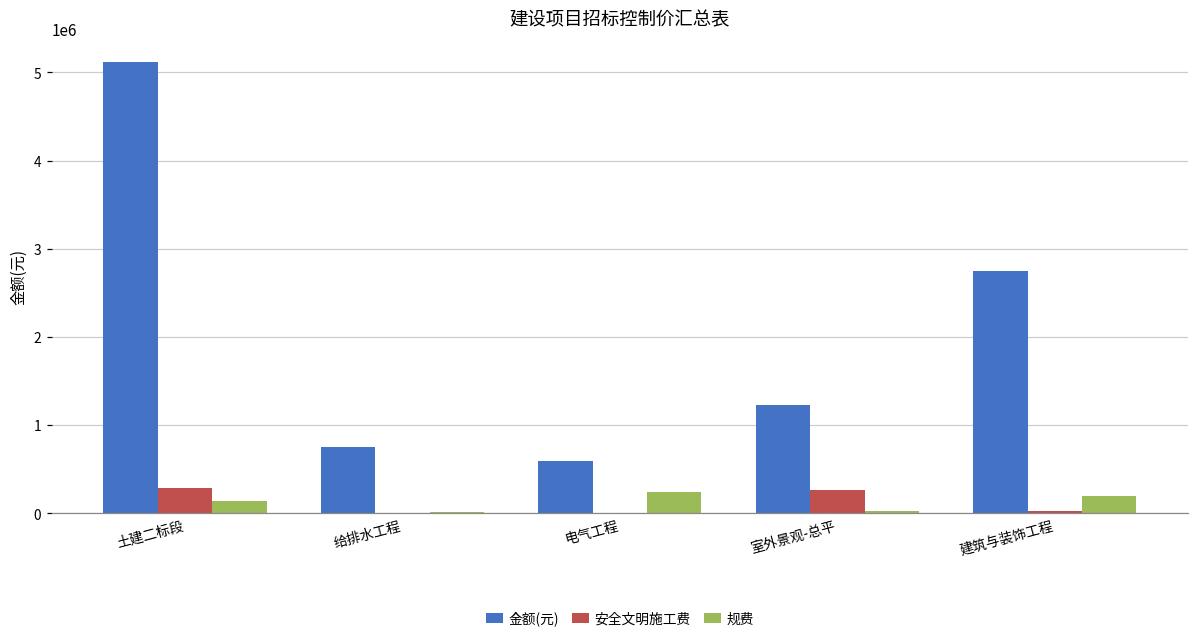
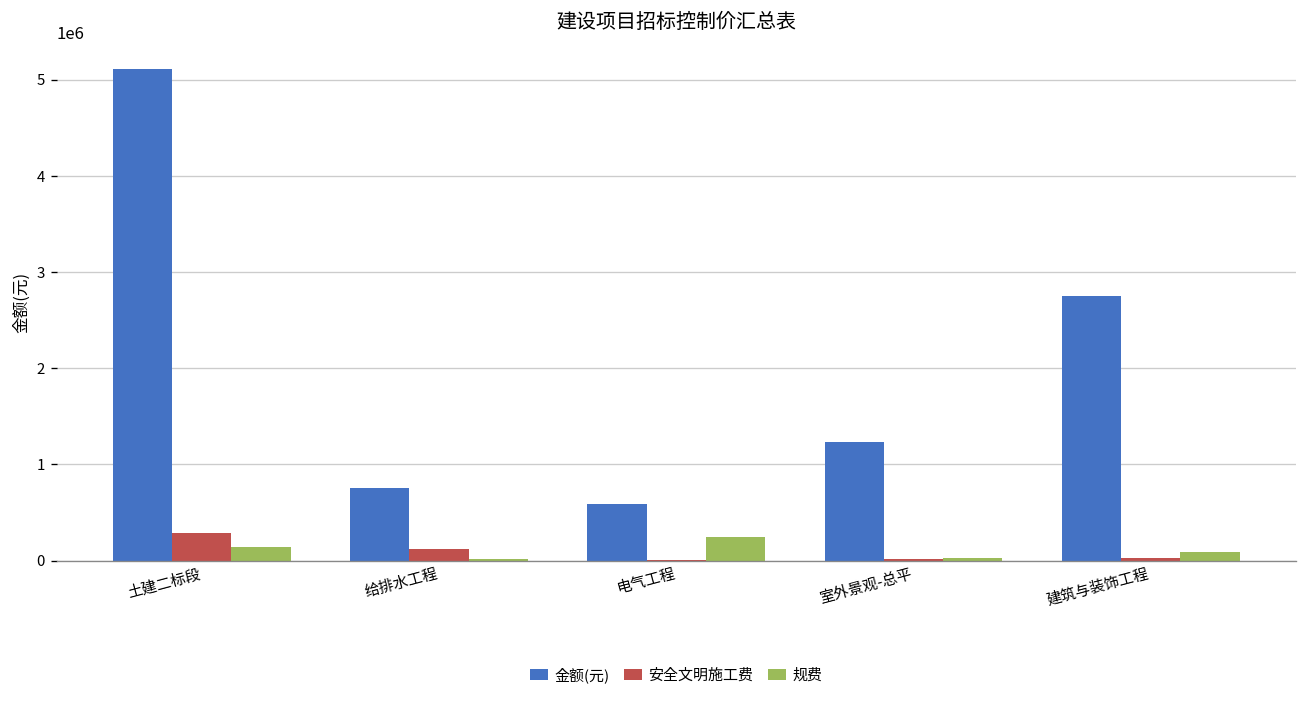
安全文明施工费, 给排水工程: 0 -> 100000
安全文明施工费, 室外景观-总平: 300000 -> 0
规费, 建筑与装饰工程: 200000 -> 100000
